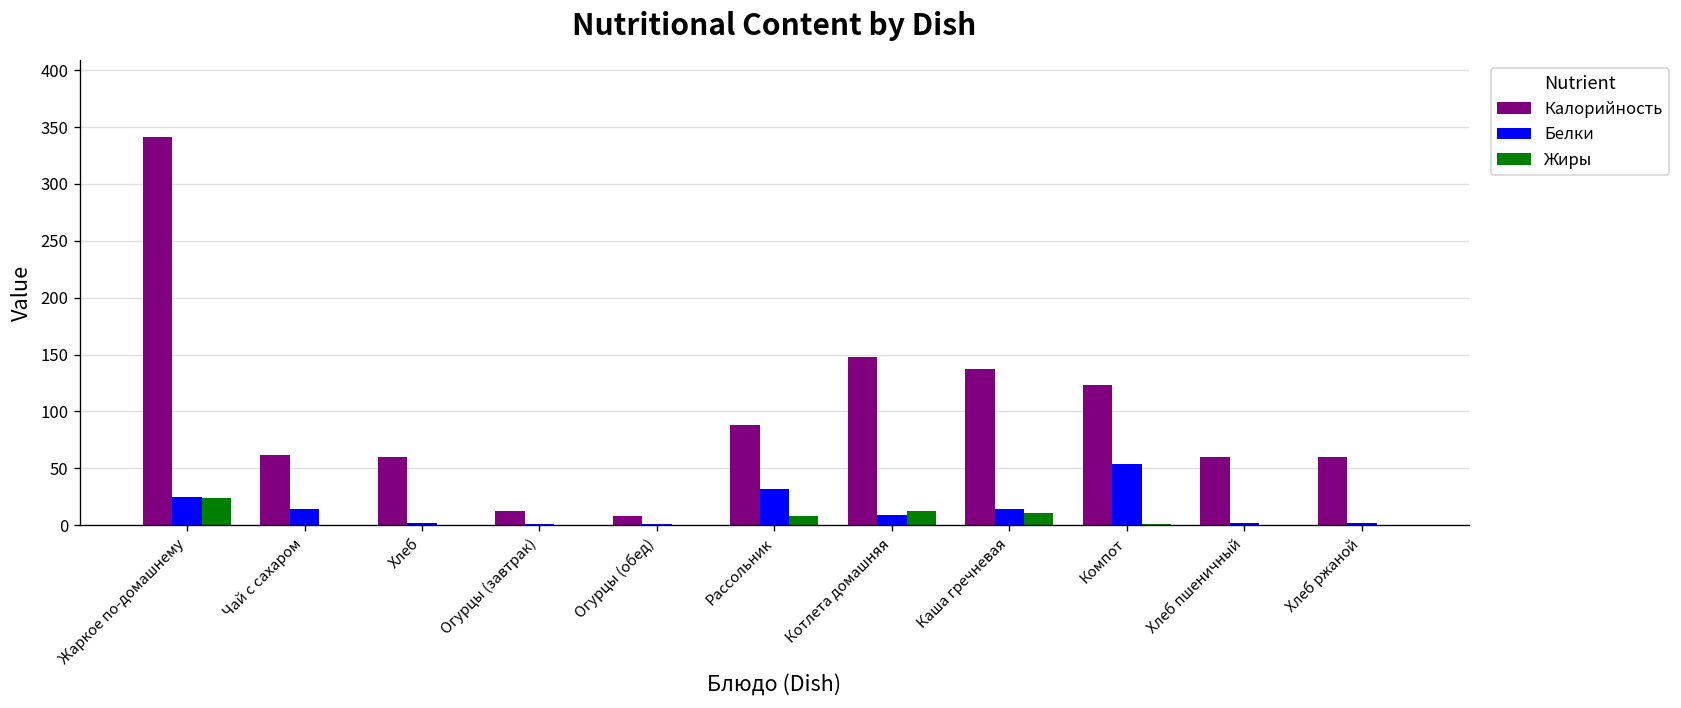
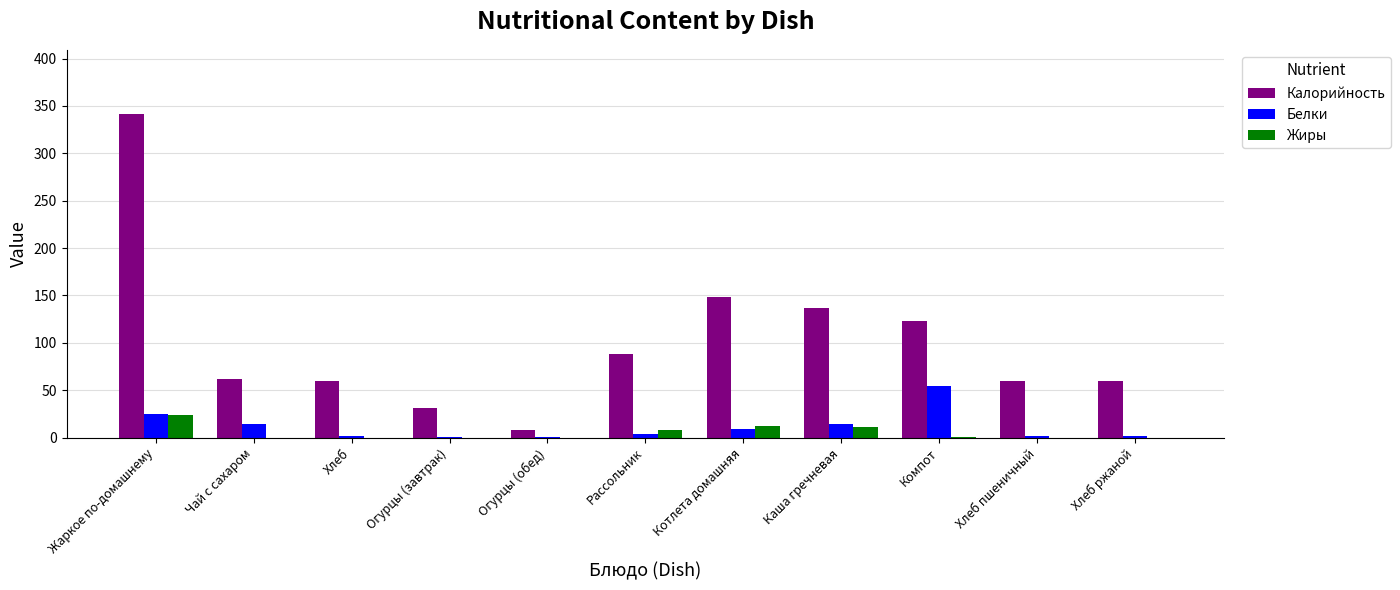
Калорийность, Огурцы (завтрак): 10 -> 30
Белки, Рассольник: 30 -> 0
